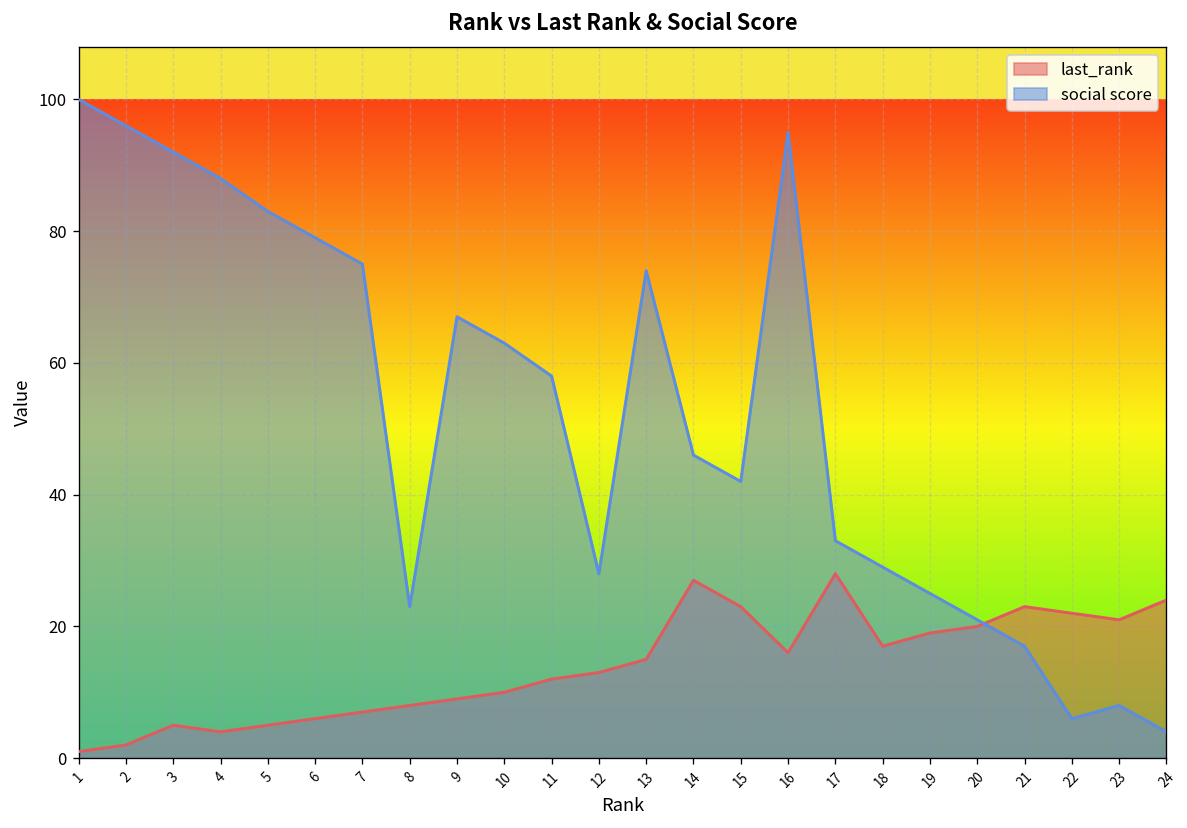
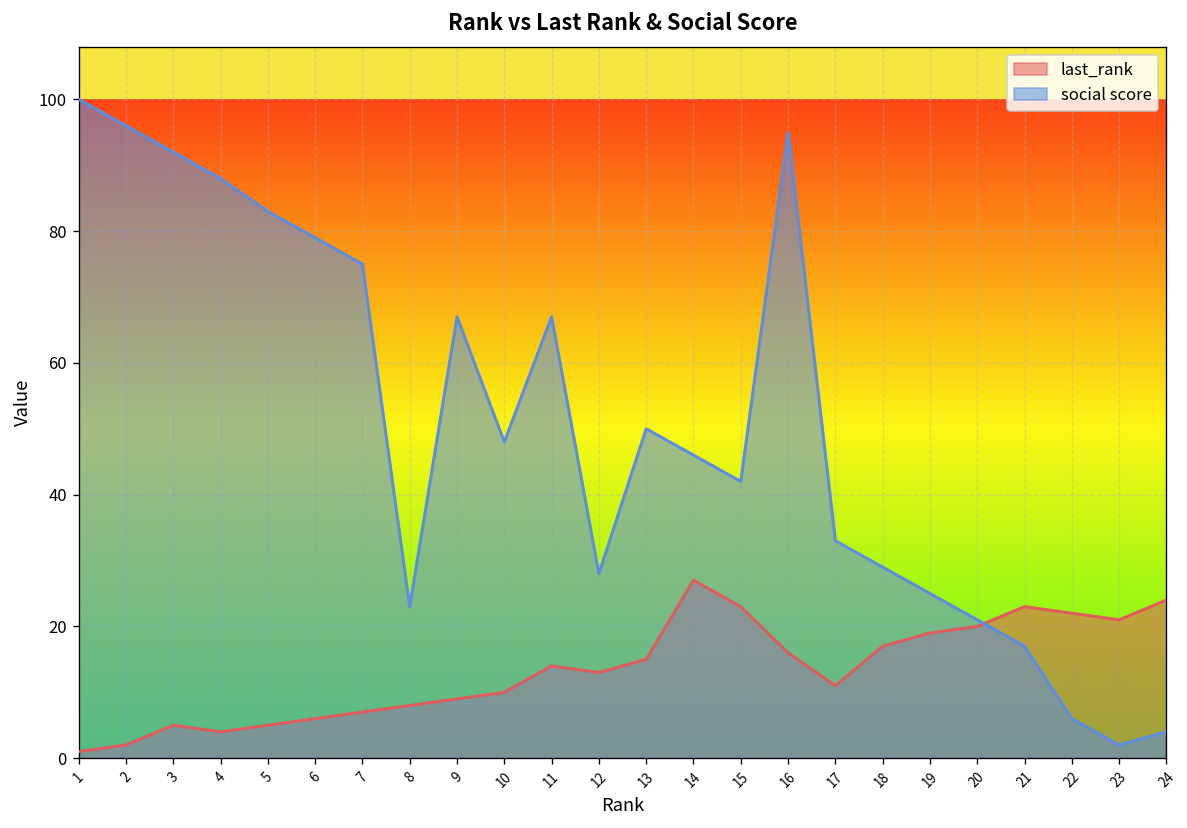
social score, 10: 63 -> 48
last_rank, 11: 12 -> 14
social score, 11: 58 -> 67
social score, 13: 74 -> 50
last_rank, 17: 28 -> 11
social score, 23: 8 -> 2
